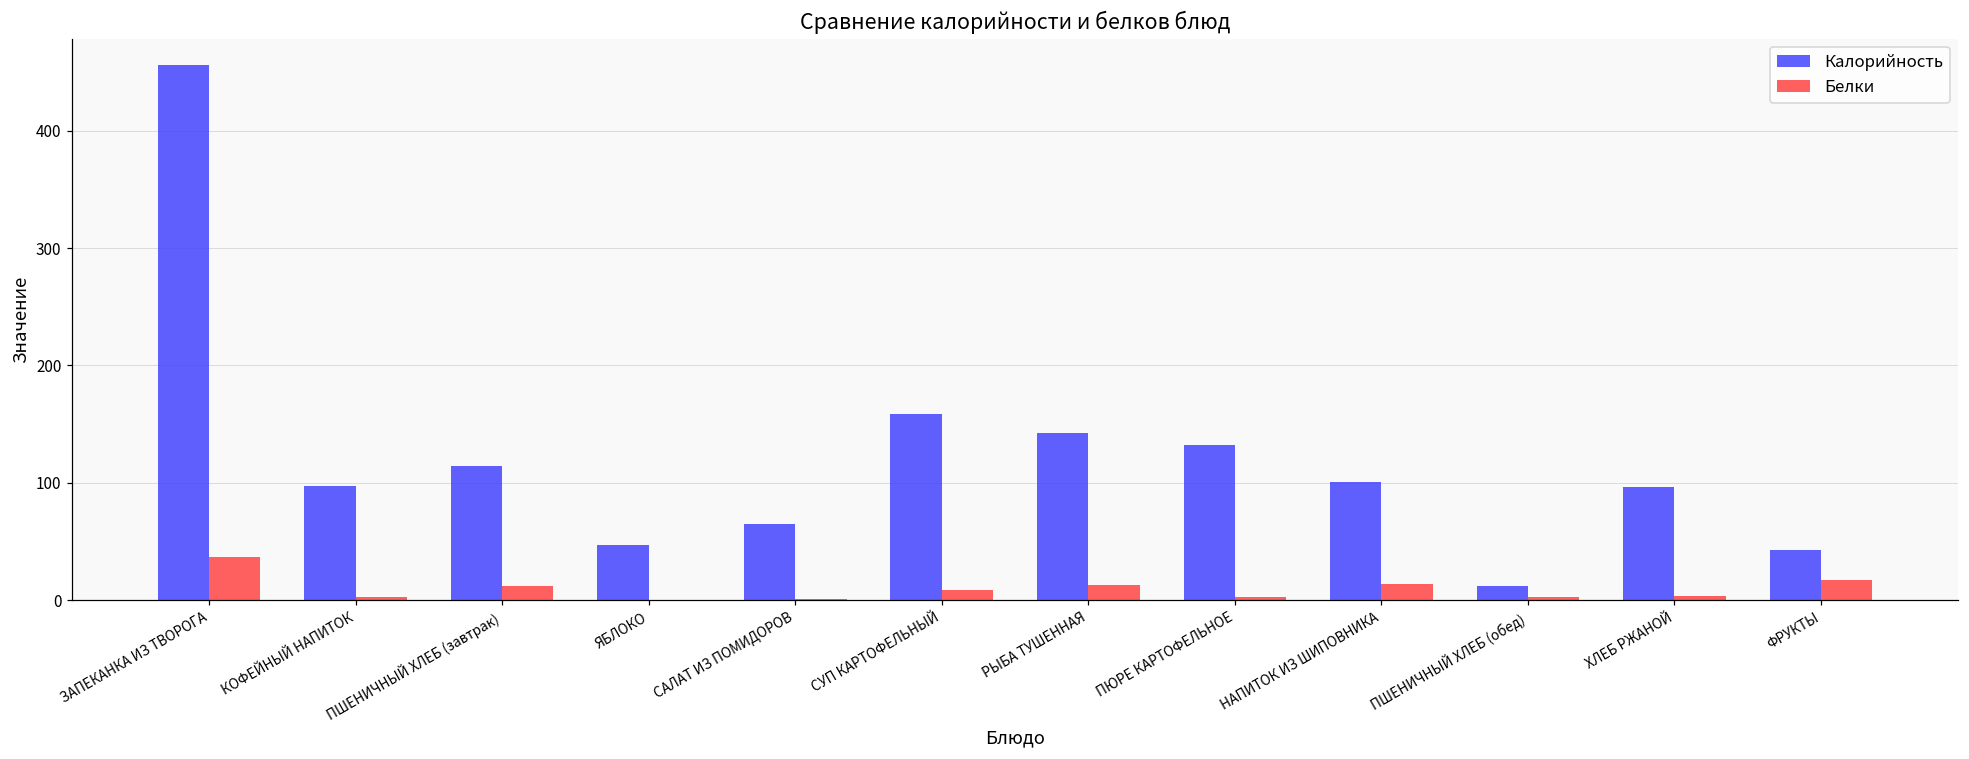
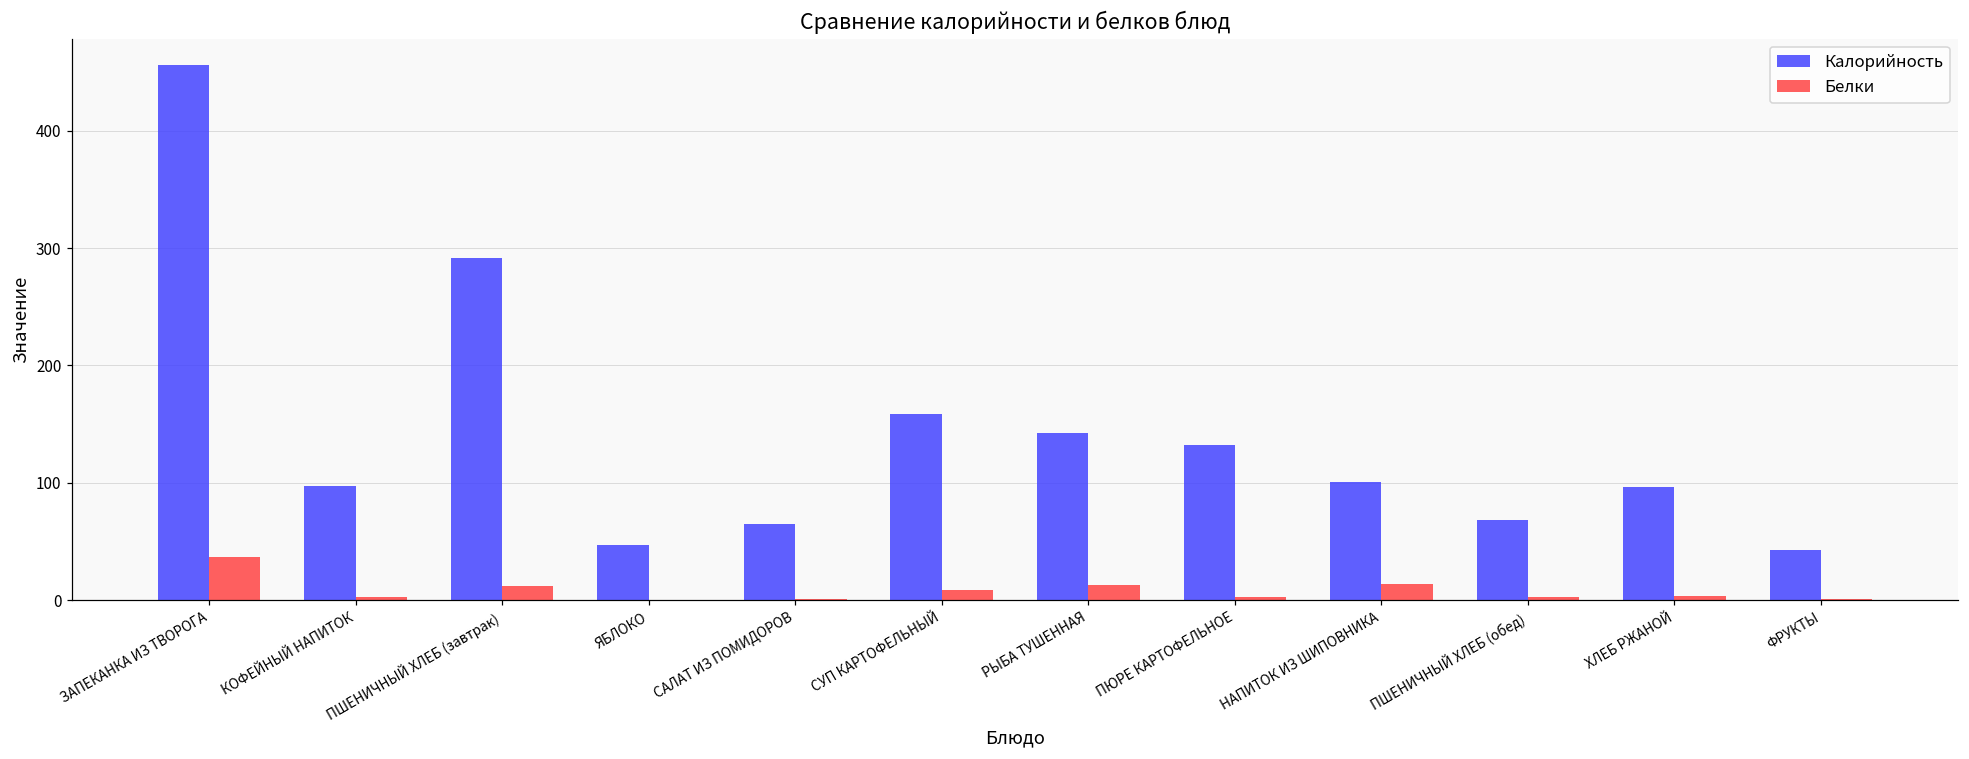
Калорийность, ПШЕНИЧНЫЙ ХЛЕБ (завтрак): 114 -> 292
Калорийность, ПШЕНИЧНЫЙ ХЛЕБ (обед): 12 -> 68
Белки, ФРУКТЫ: 17 -> 1
